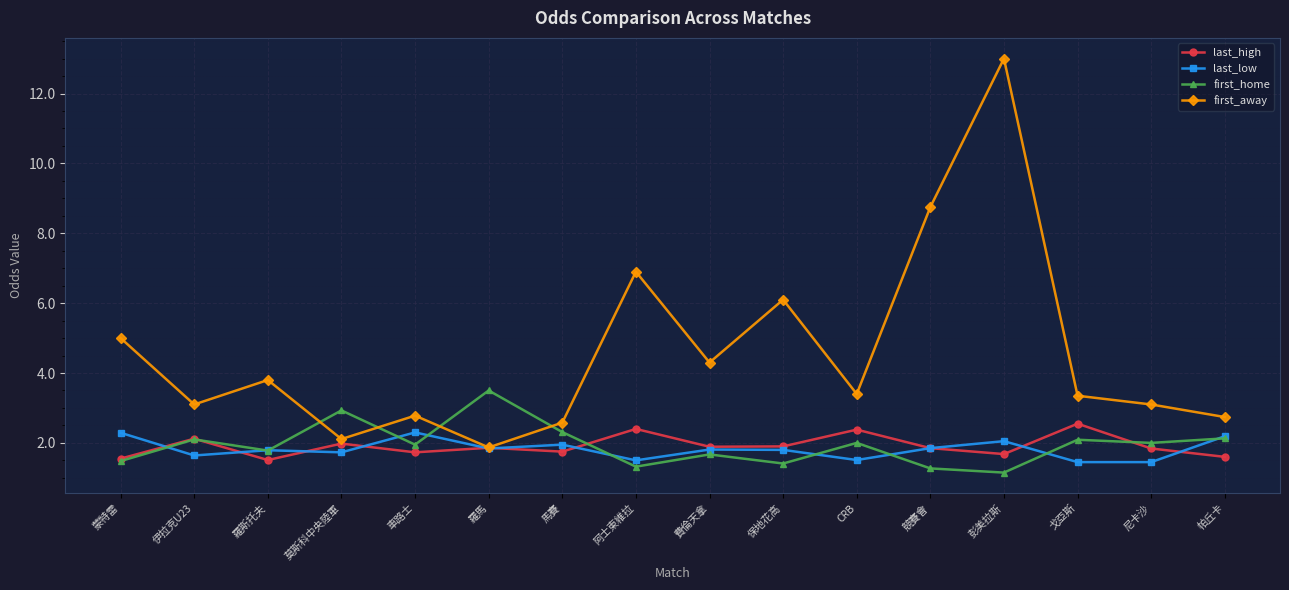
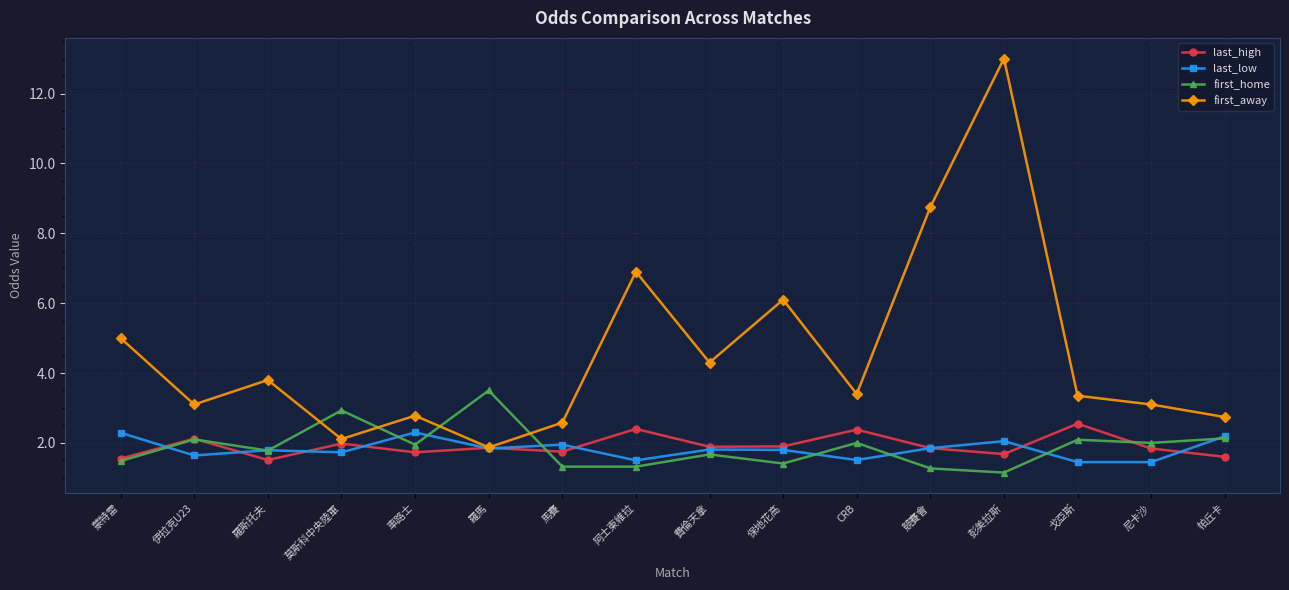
first_home, 馬賽: 2.3 -> 1.3
